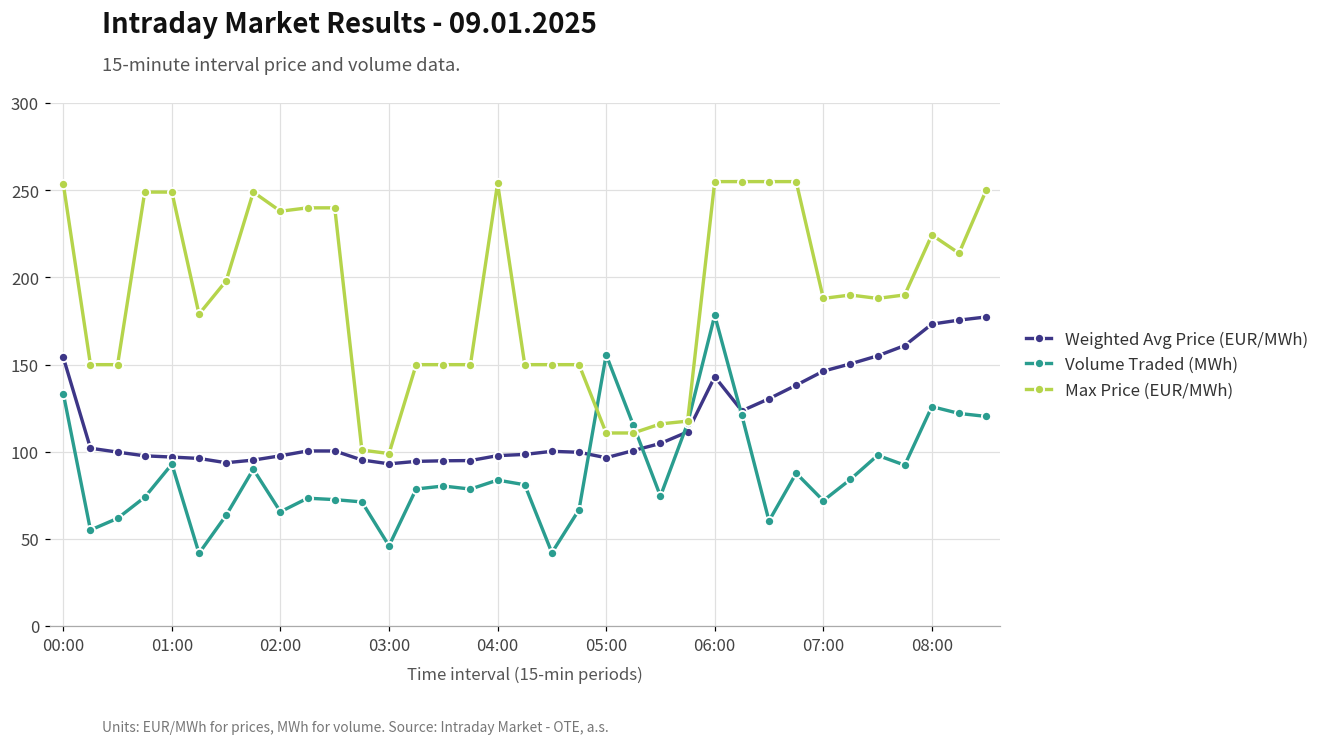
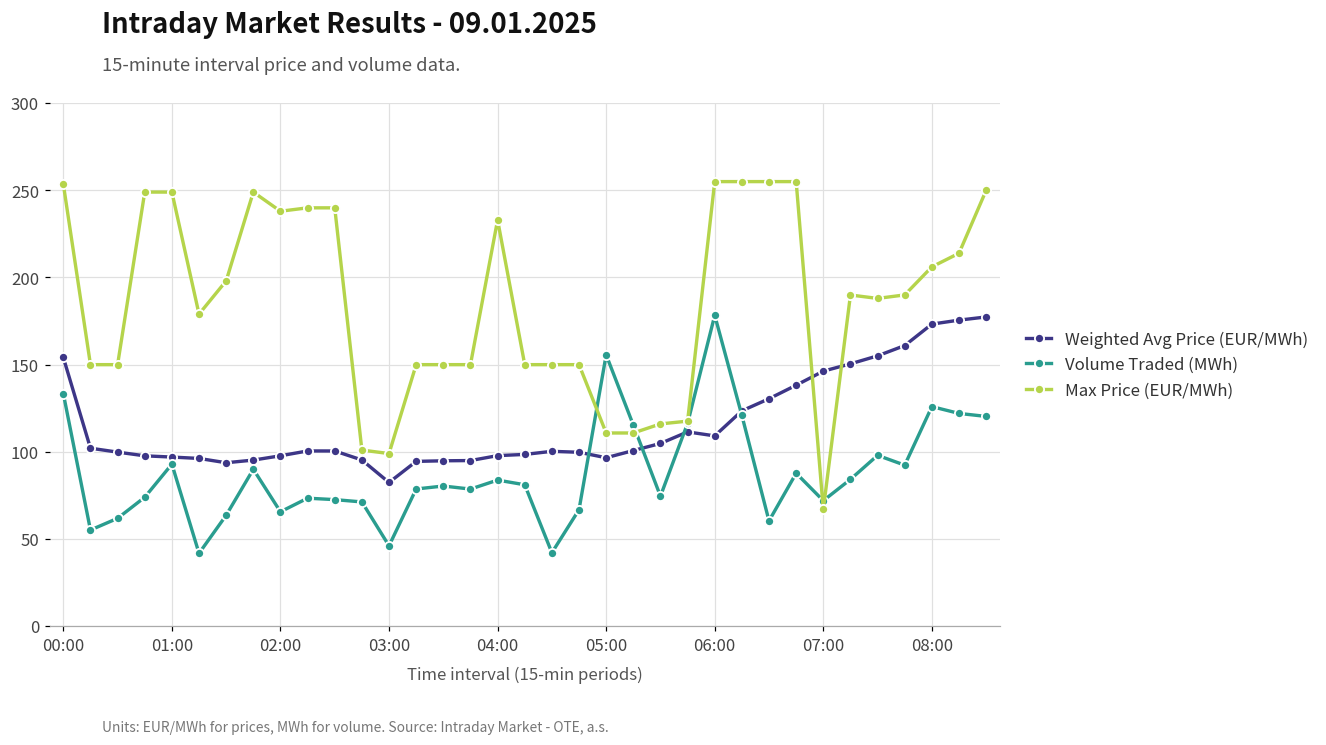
Weighted Avg Price (EUR/MWh), 03:00: 93 -> 82
Max Price (EUR/MWh), 04:00: 254 -> 233
Weighted Avg Price (EUR/MWh), 06:00: 143 -> 109
Max Price (EUR/MWh), 07:00: 188 -> 67
Max Price (EUR/MWh), 08:00: 224 -> 206
